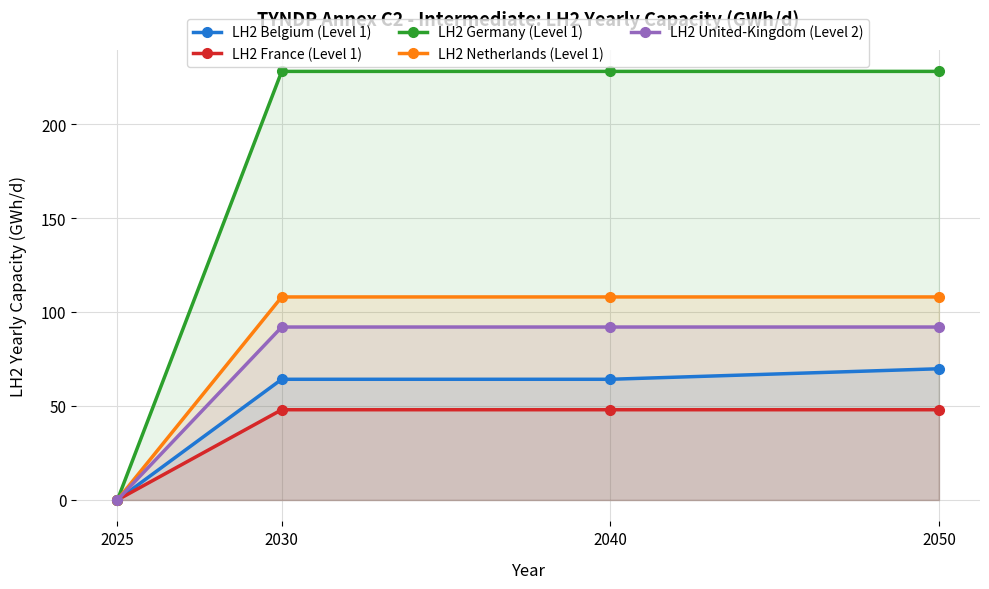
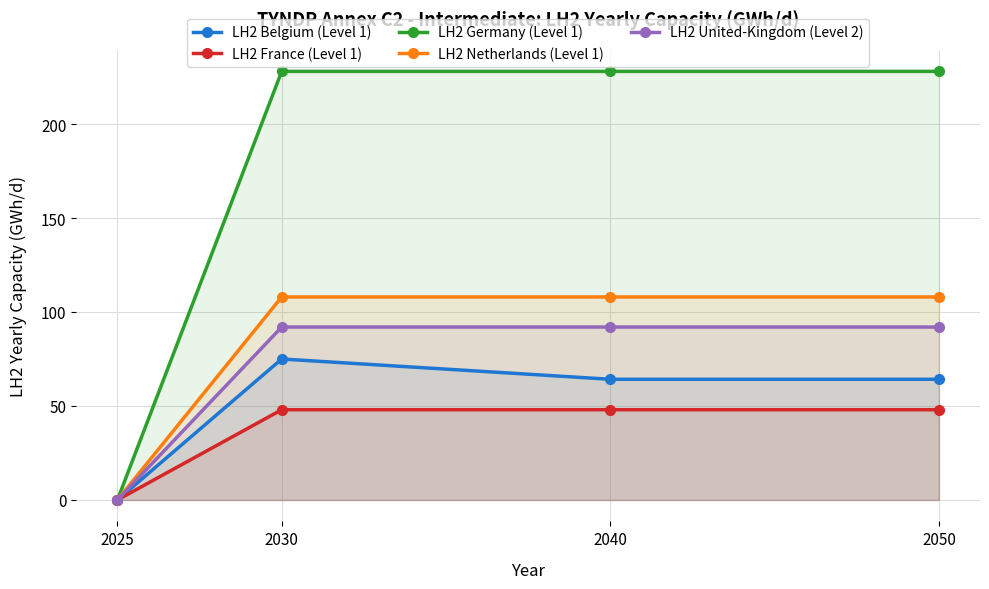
LH2 Belgium (Level 1), 2030: 64 -> 75
LH2 Belgium (Level 1), 2050: 70 -> 64
